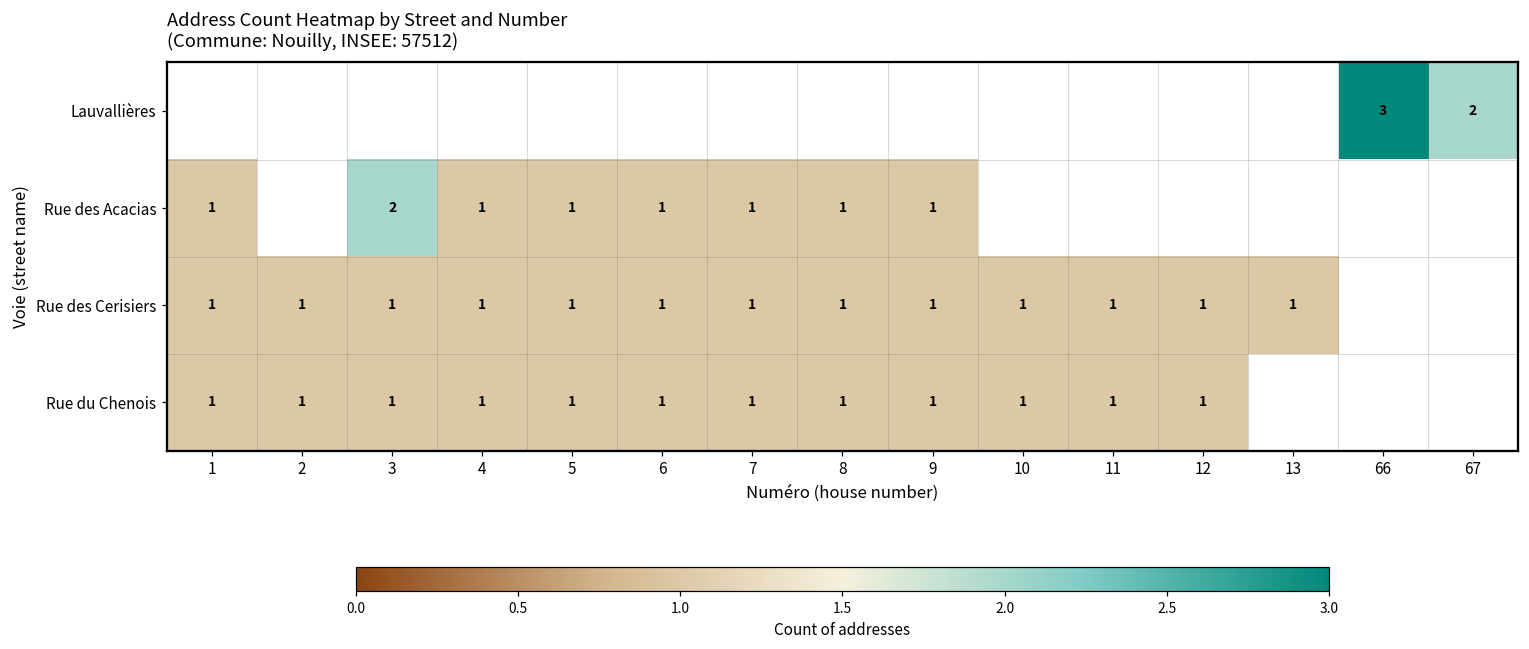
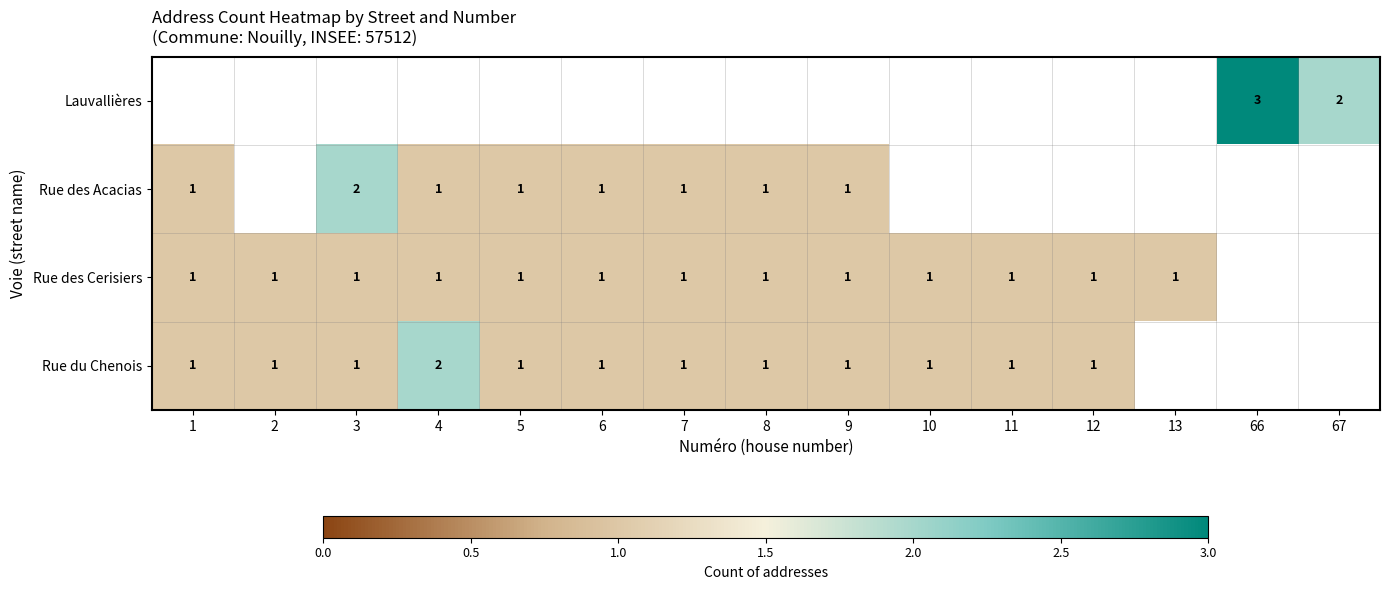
Rue du Chenois, 4: 1 -> 2
